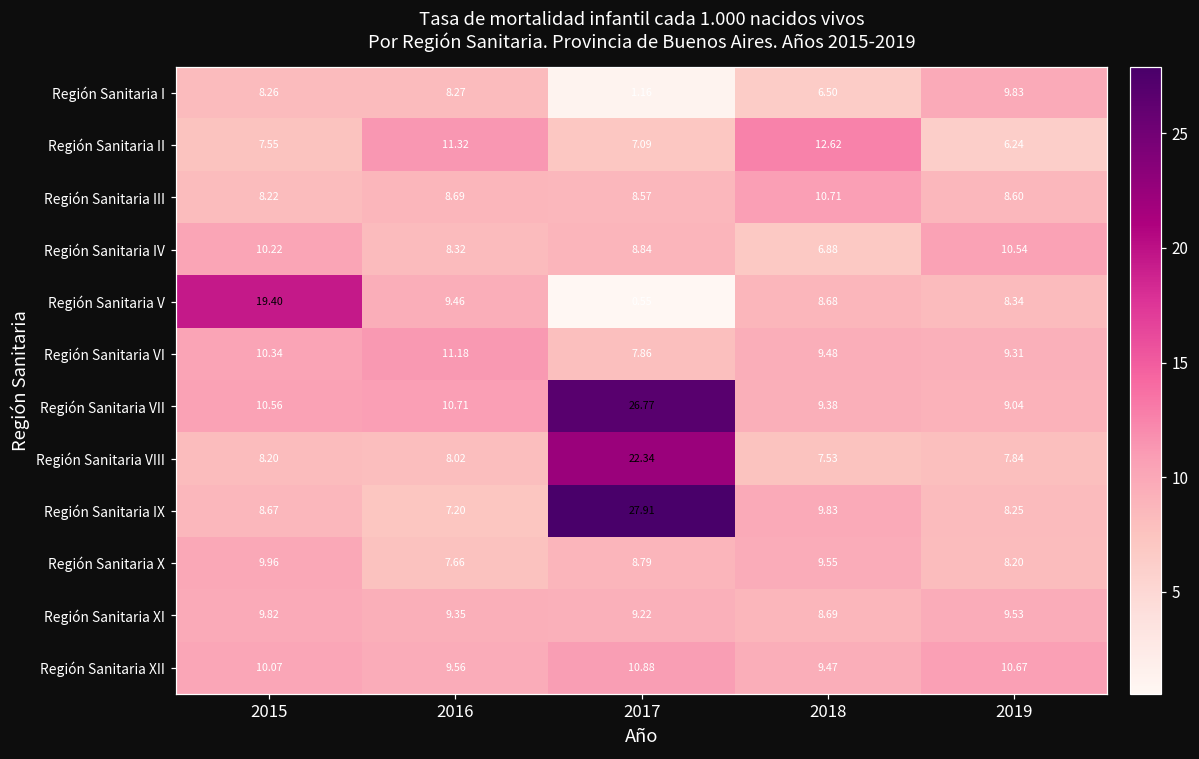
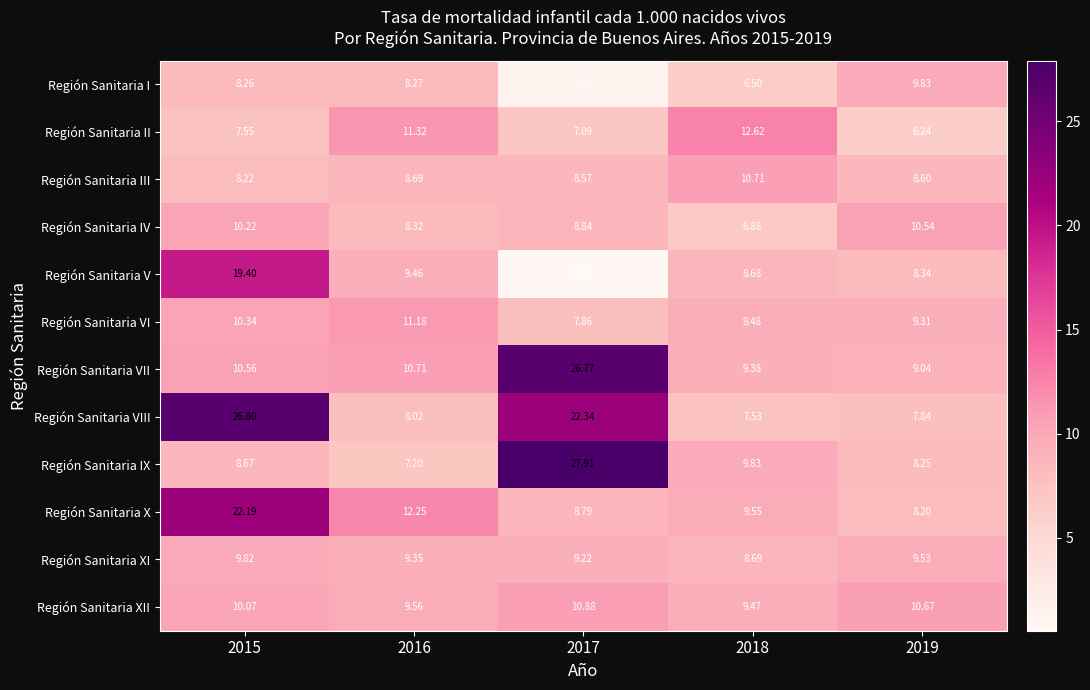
Región Sanitaria VIII, 2015: 8.20 -> 26.80
Región Sanitaria X, 2015: 9.96 -> 22.19
Región Sanitaria X, 2016: 7.66 -> 12.25
